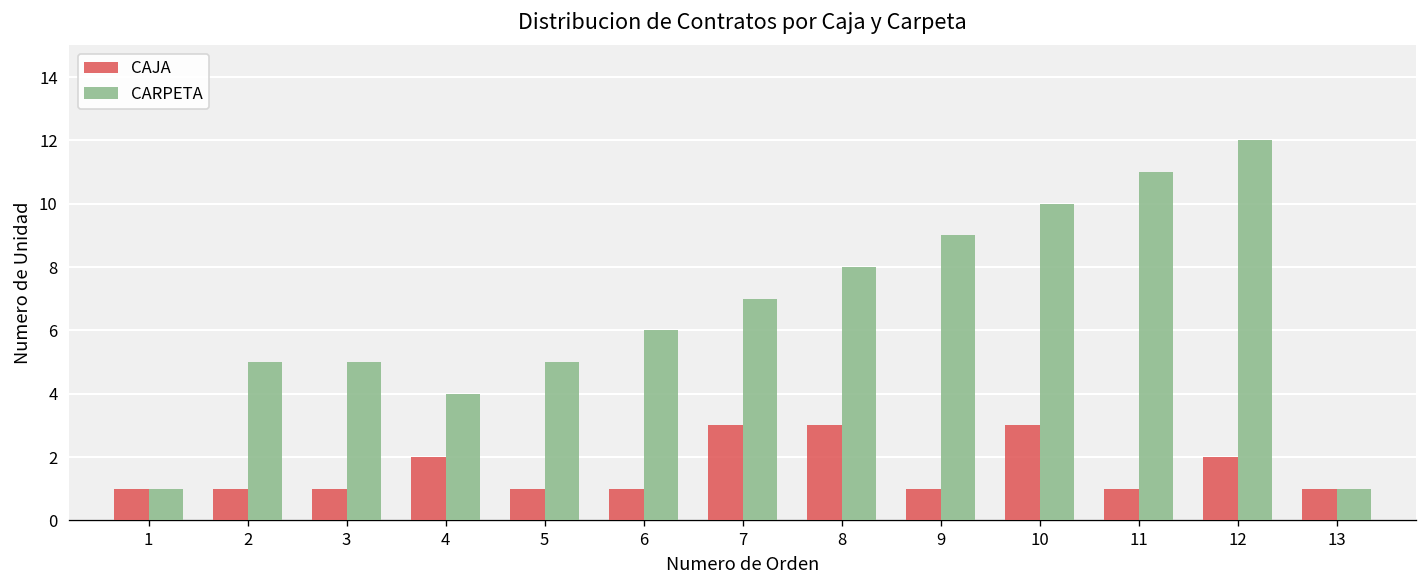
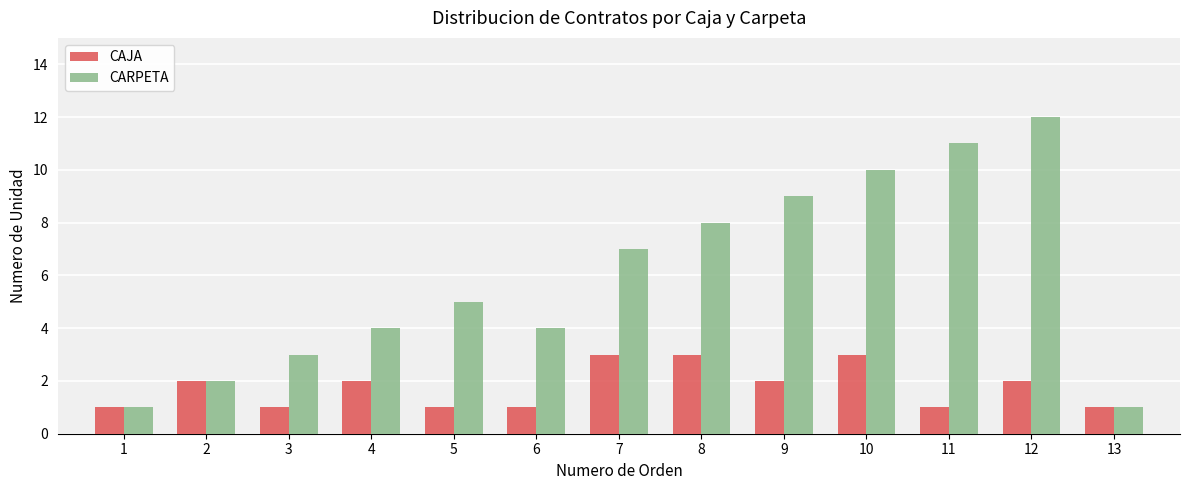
CAJA, 2: 1 -> 2
CARPETA, 2: 5 -> 2
CARPETA, 3: 5 -> 3
CARPETA, 6: 6 -> 4
CAJA, 9: 1 -> 2
